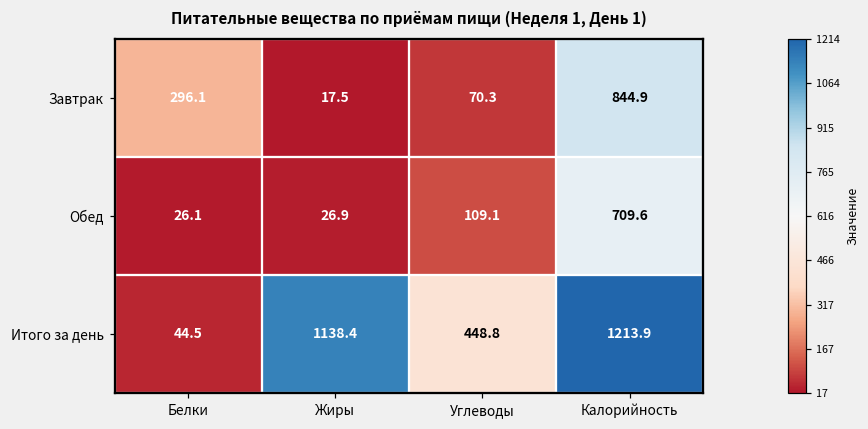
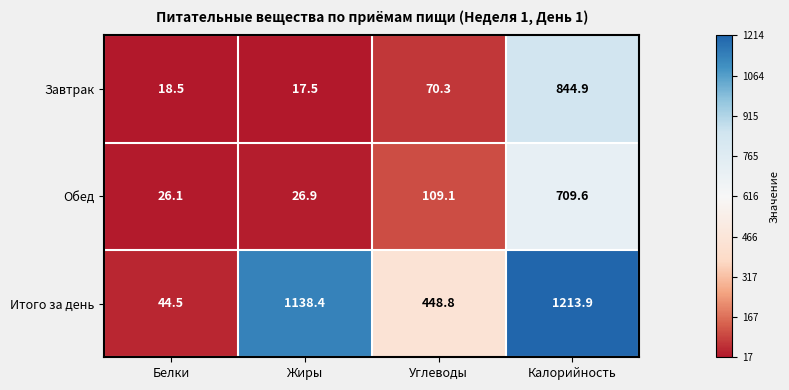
Завтрак, Белки: 296.1 -> 18.5
